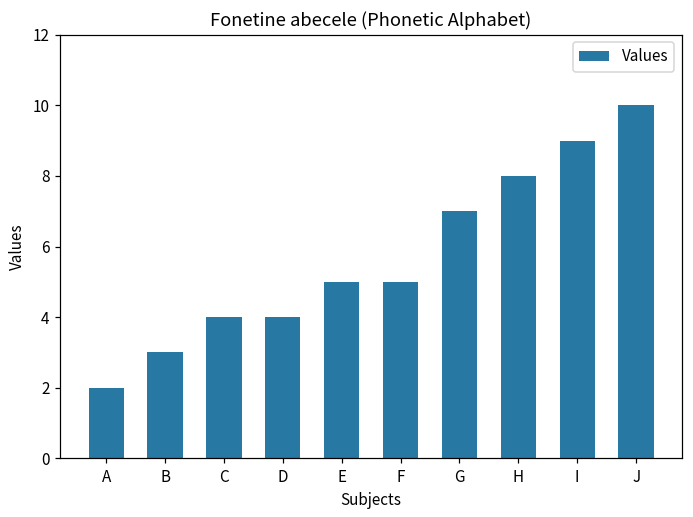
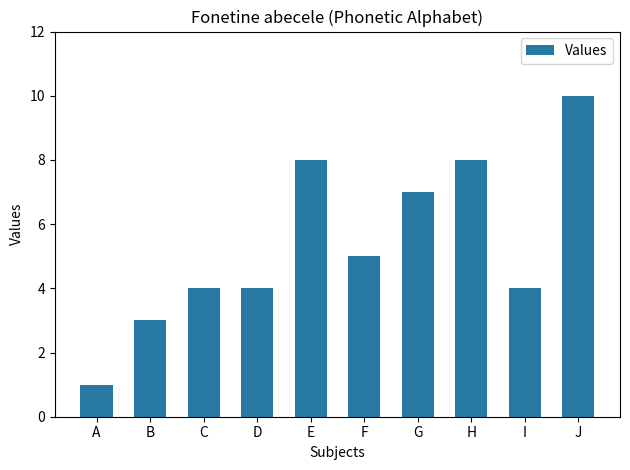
A: 2 -> 1
E: 5 -> 8
I: 9 -> 4
